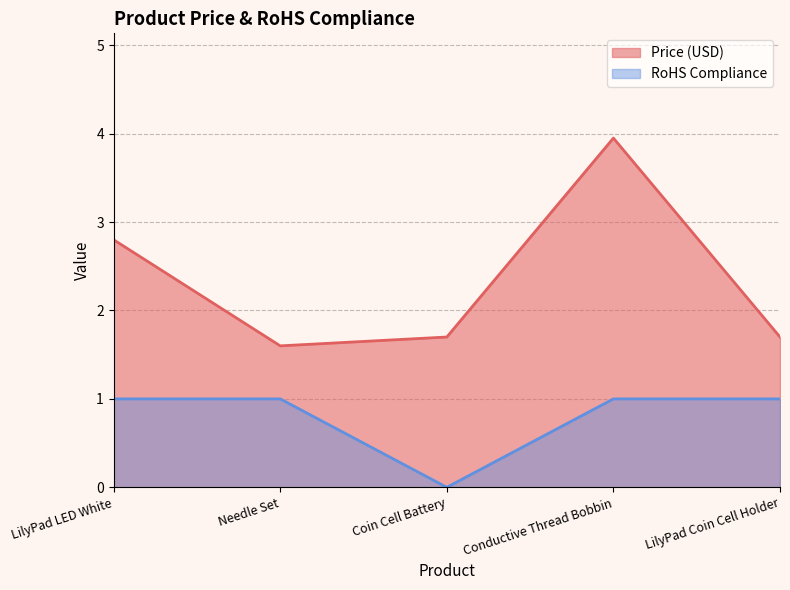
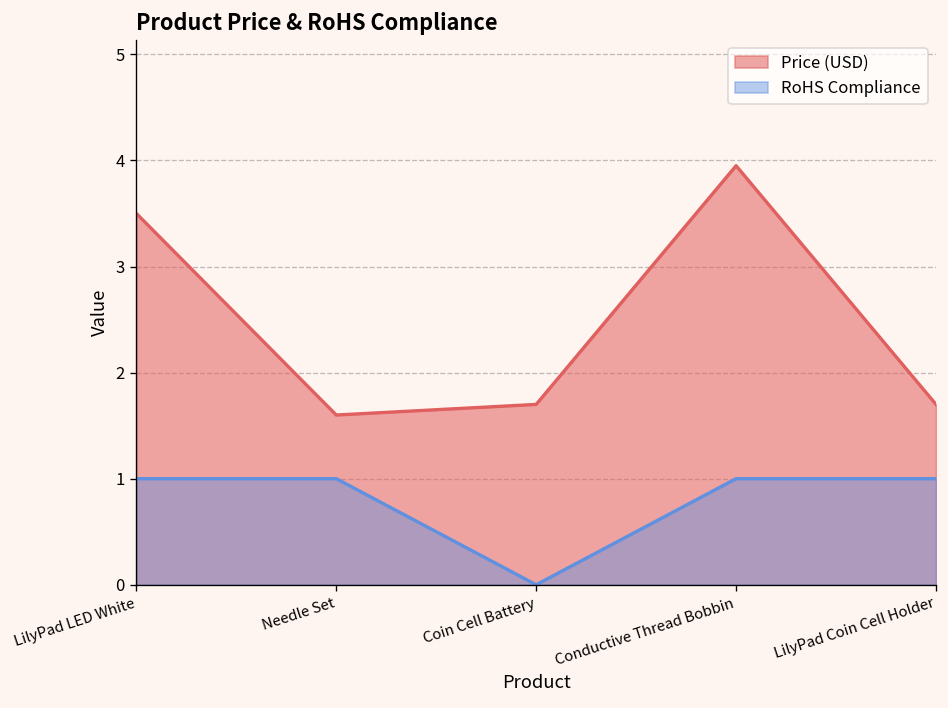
Price (USD), LilyPad LED White: 2.8 -> 3.5
